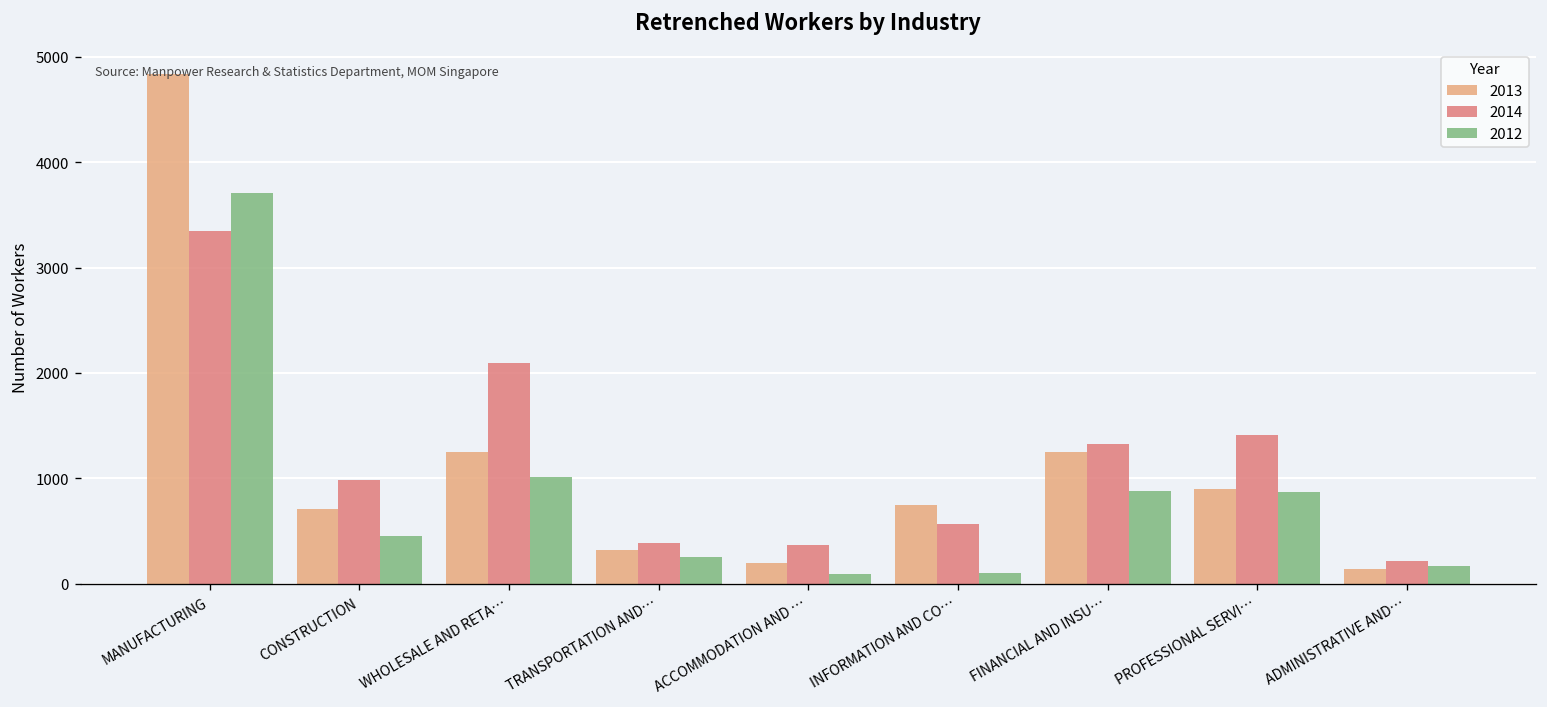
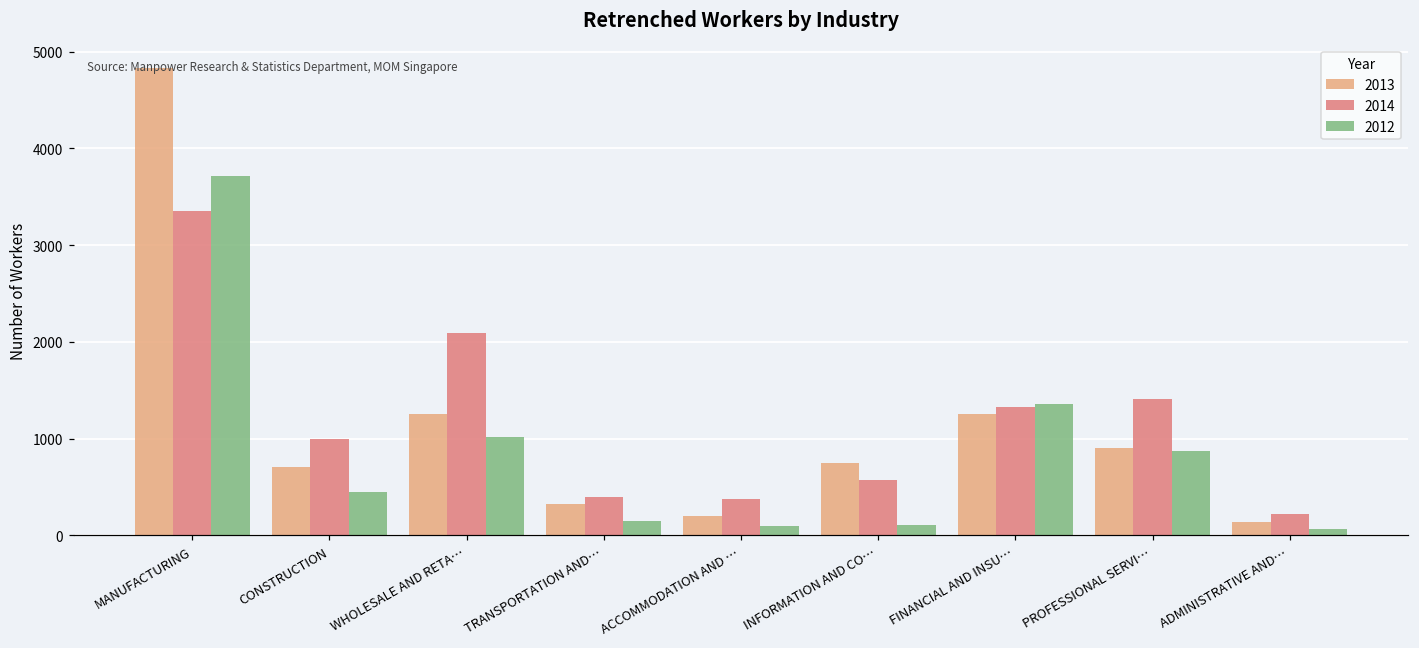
2012, TRANSPORTATION AND…: 300 -> 100
2012, FINANCIAL AND INSU…: 900 -> 1400
2012, ADMINISTRATIVE AND…: 200 -> 100
